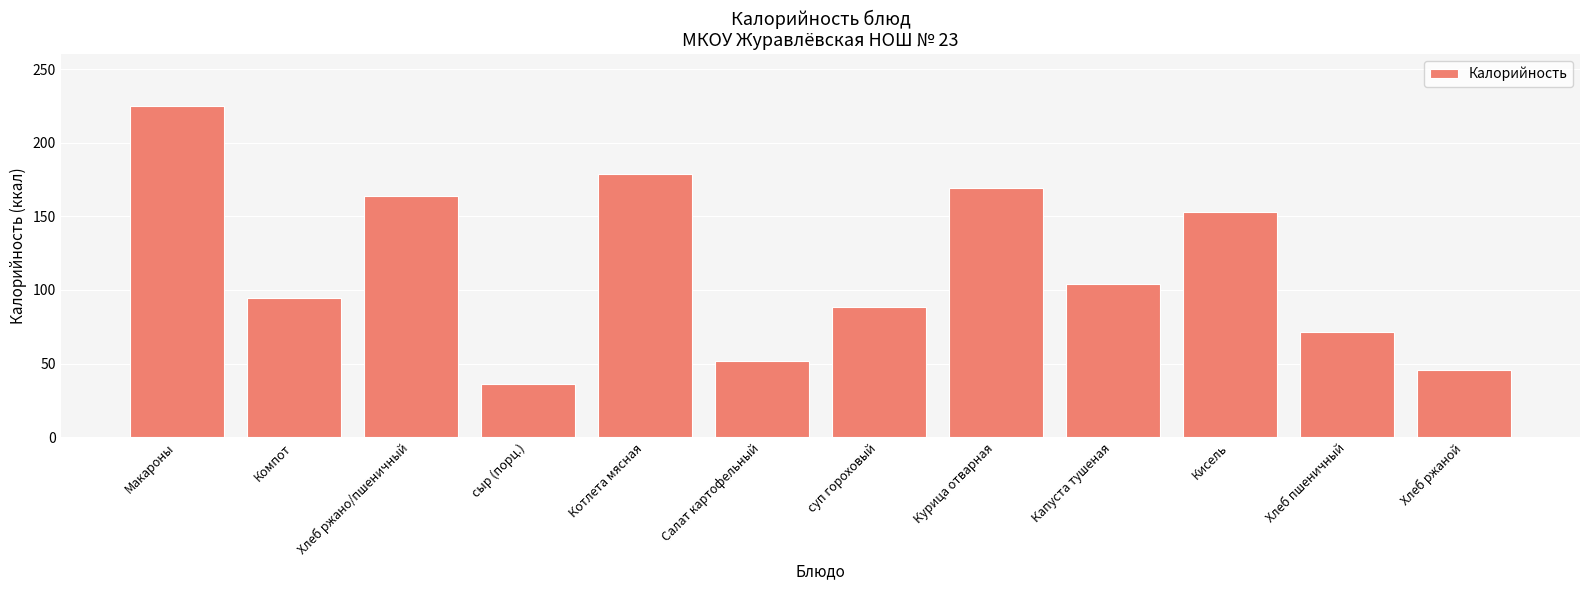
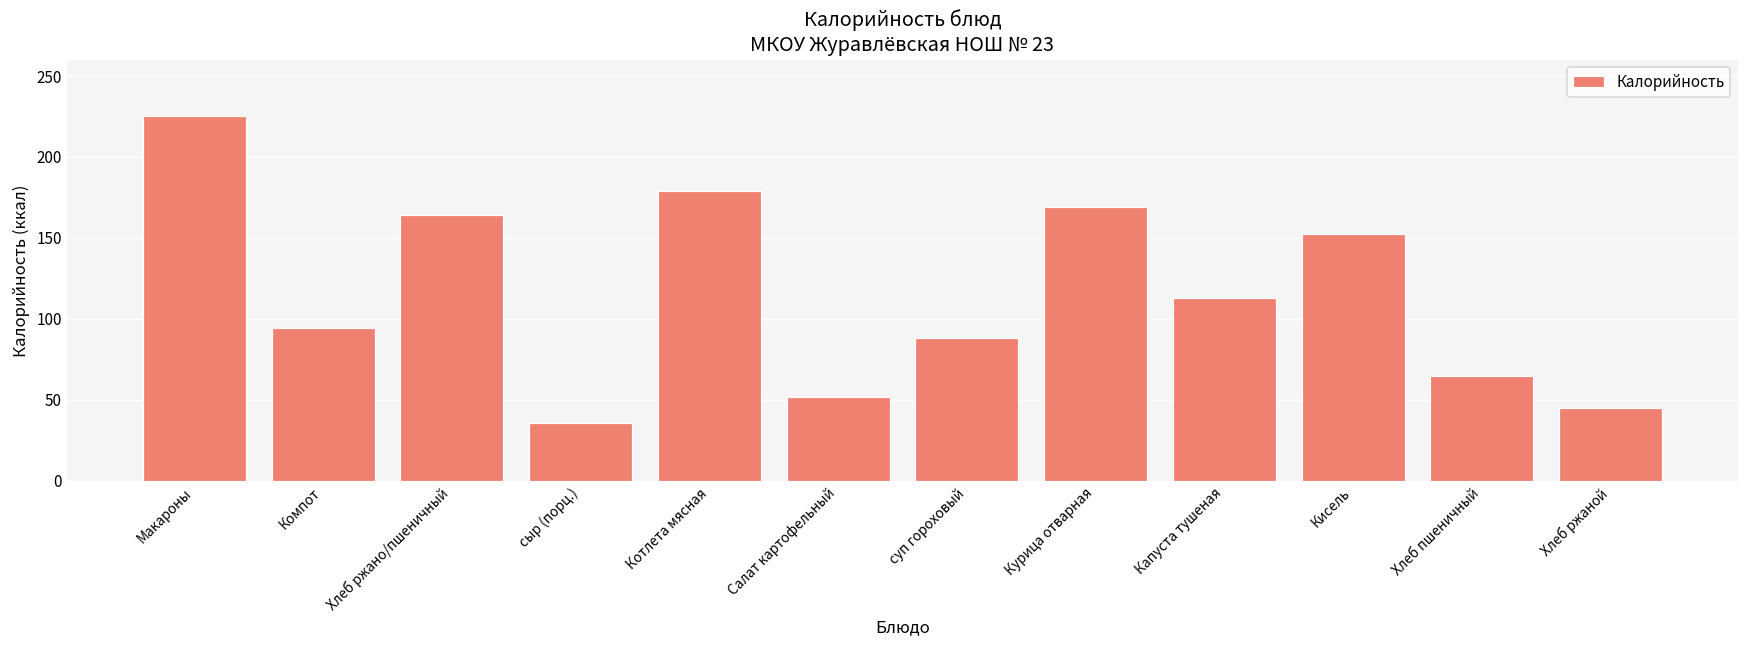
Капуста тушеная: 104 -> 113
Хлеб пшеничный: 71 -> 65
